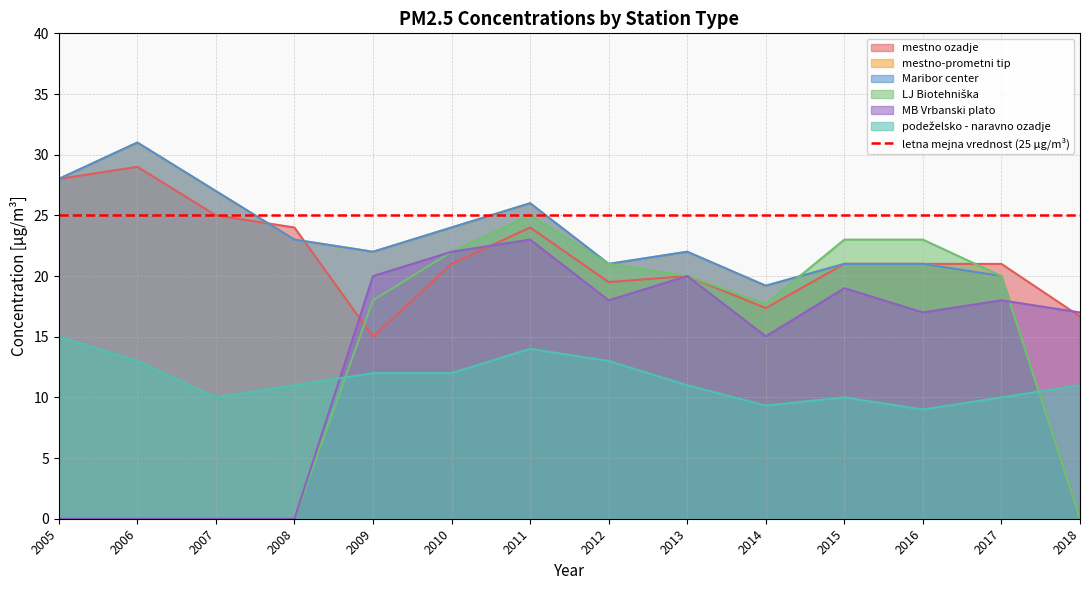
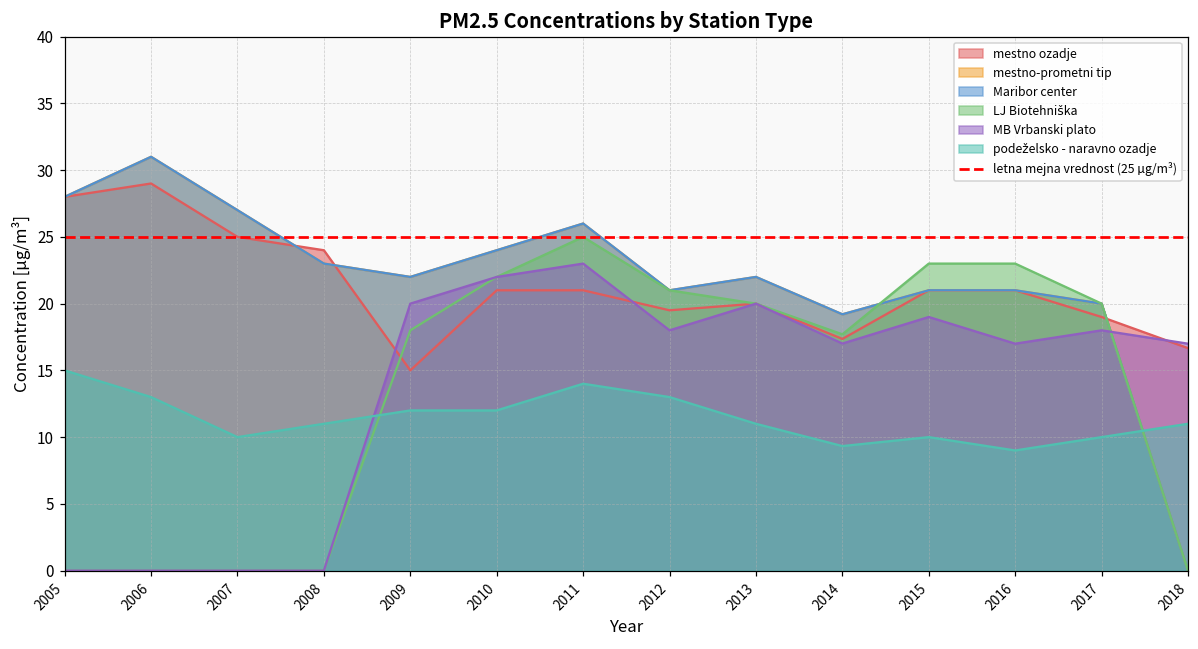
mestno ozadje, 2011: 24 -> 21
MB Vrbanski plato, 2014: 15.0 -> 17.0
mestno ozadje, 2017: 21 -> 19
